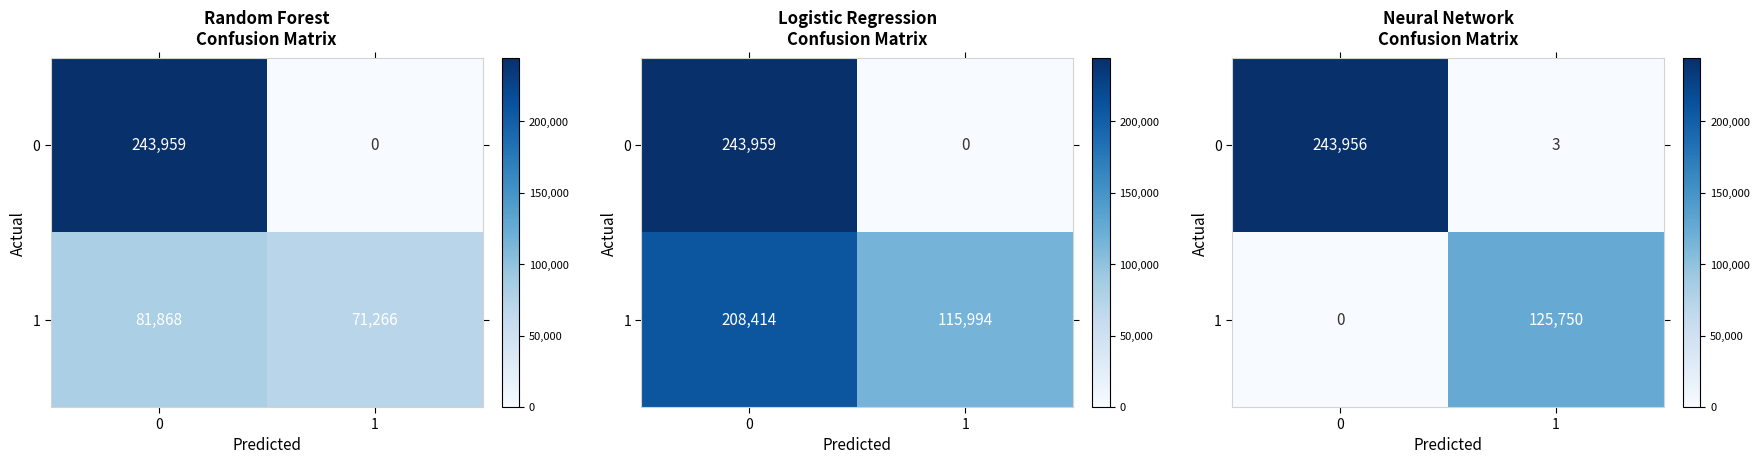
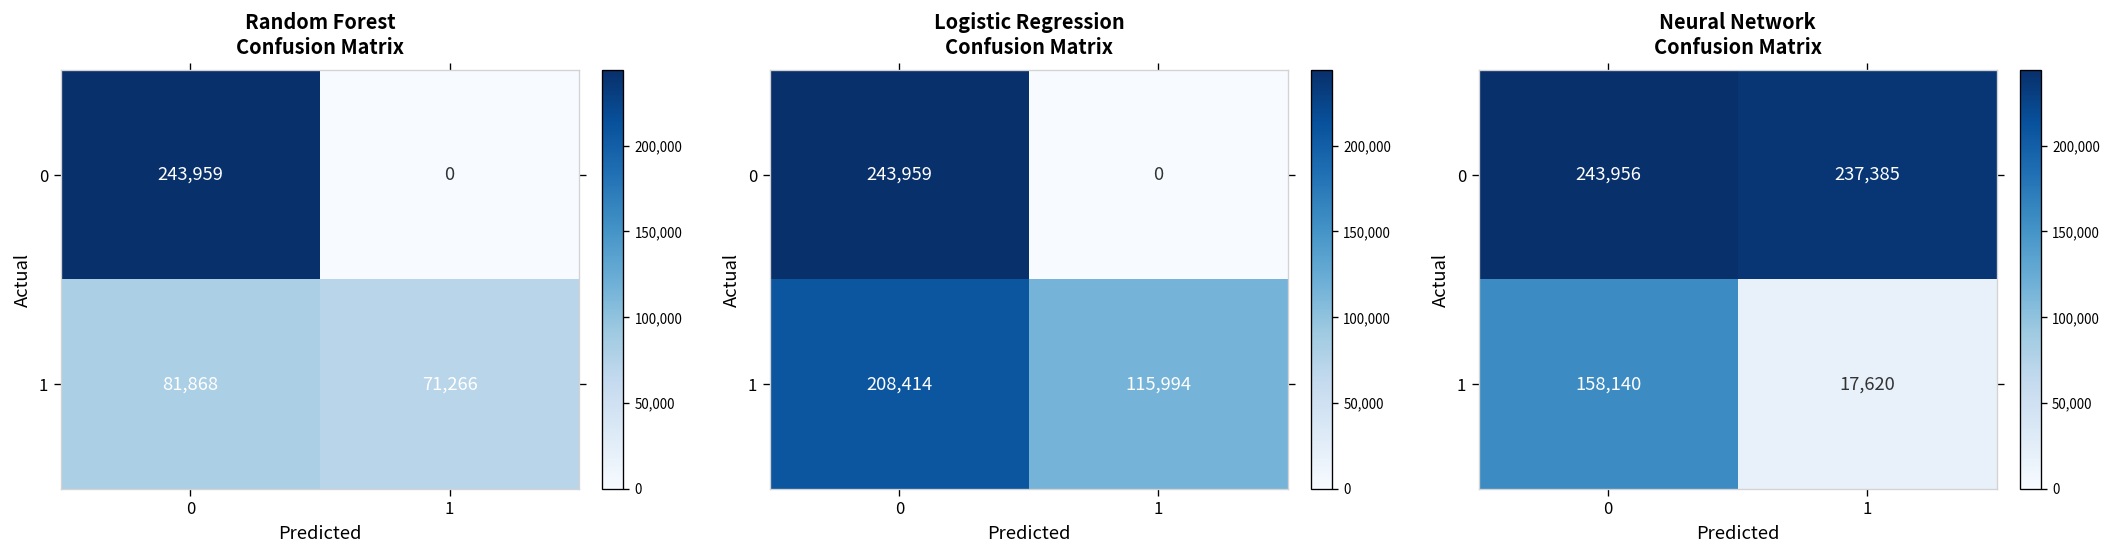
Neural Network Confusion Matrix, 0, 1: 3 -> 237,385
Neural Network Confusion Matrix, 1, 0: 0 -> 158,140
Neural Network Confusion Matrix, 1, 1: 125,750 -> 17,620
